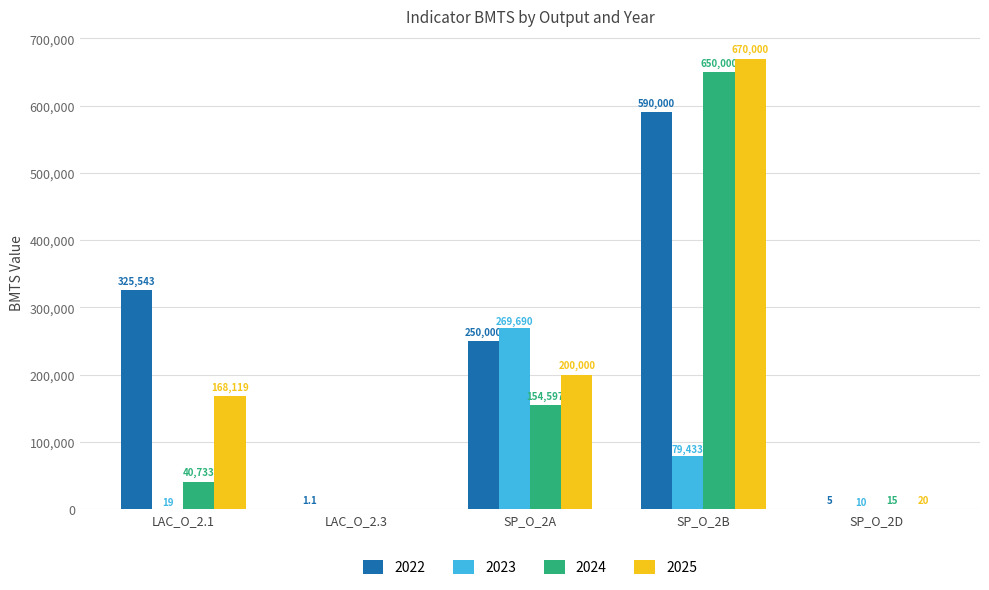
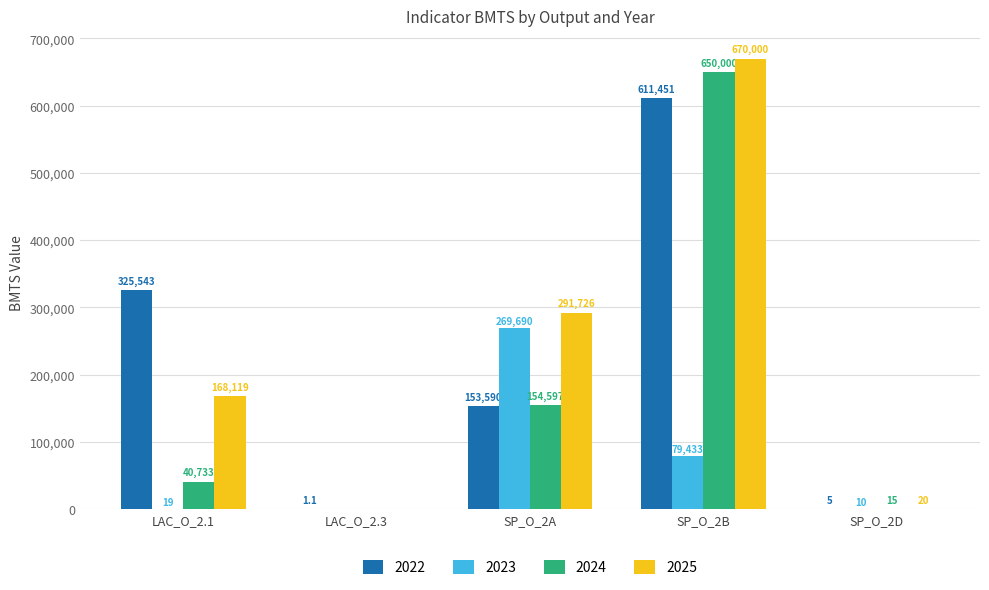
2022, SP_O_2A: 250,000 -> 153,590
2025, SP_O_2A: 200,000 -> 291,726
2022, SP_O_2B: 590,000 -> 611,451
